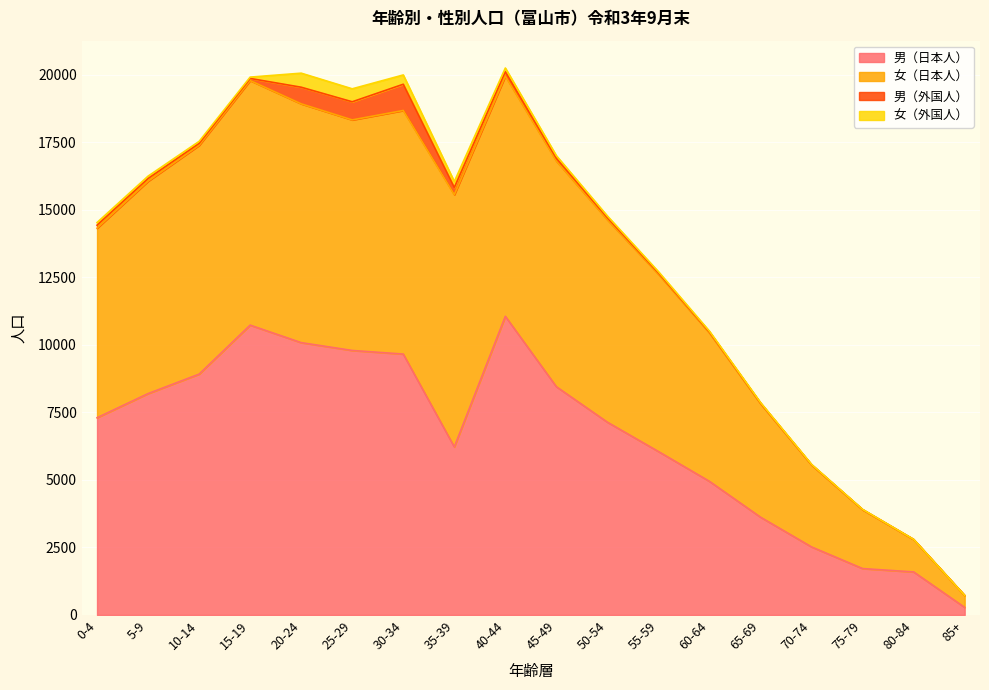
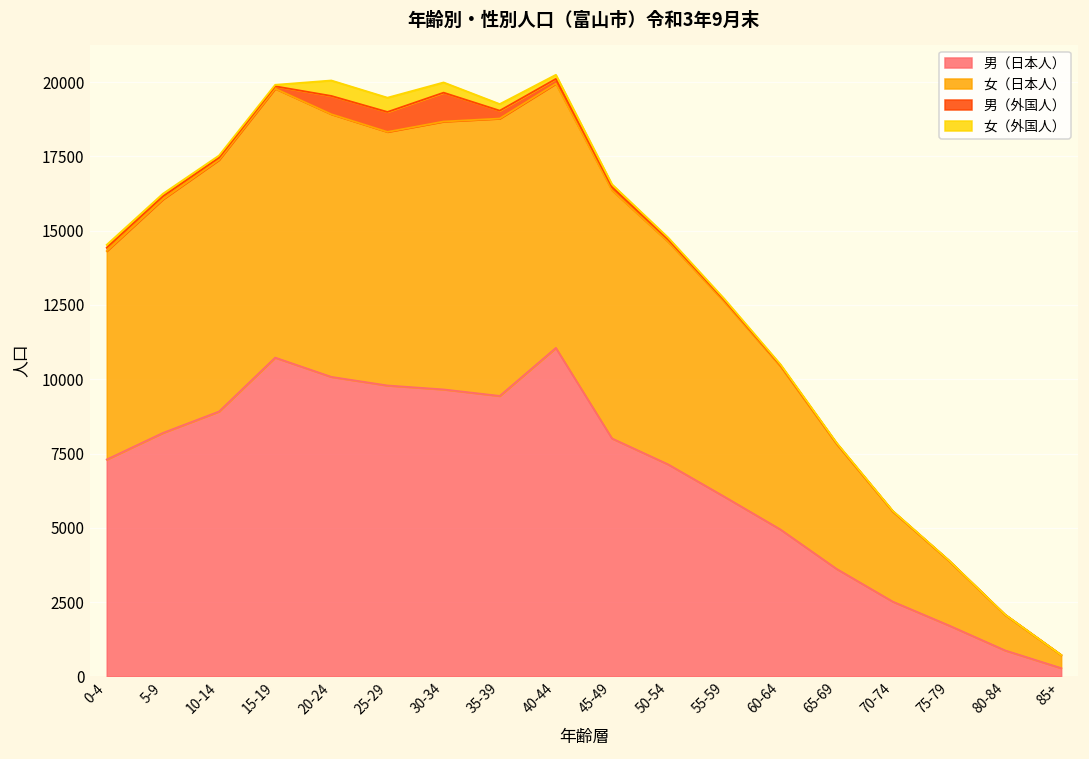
男（日本人）, 35-39: 6200 -> 9400
男（日本人）, 45-49: 8400 -> 8000
男（日本人）, 80-84: 1600 -> 900
